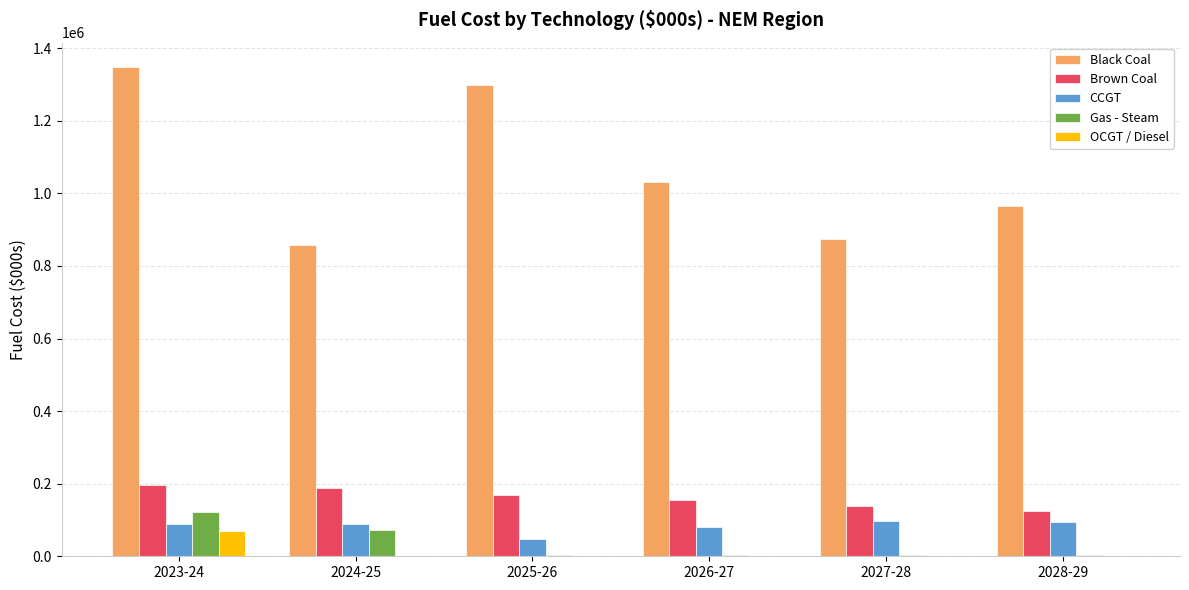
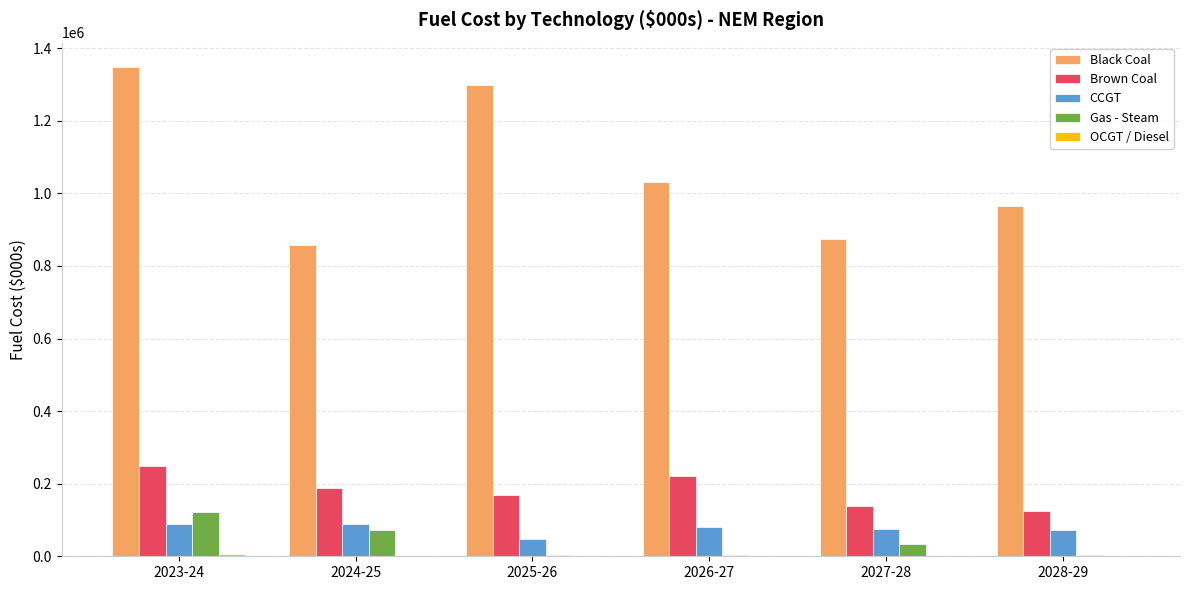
Brown Coal, 2023-24: 200000 -> 250000
OCGT / Diesel, 2023-24: 70000 -> 10000
Brown Coal, 2026-27: 160000 -> 220000
CCGT, 2027-28: 100000 -> 80000
Gas - Steam, 2027-28: 0 -> 30000
CCGT, 2028-29: 100000 -> 70000
